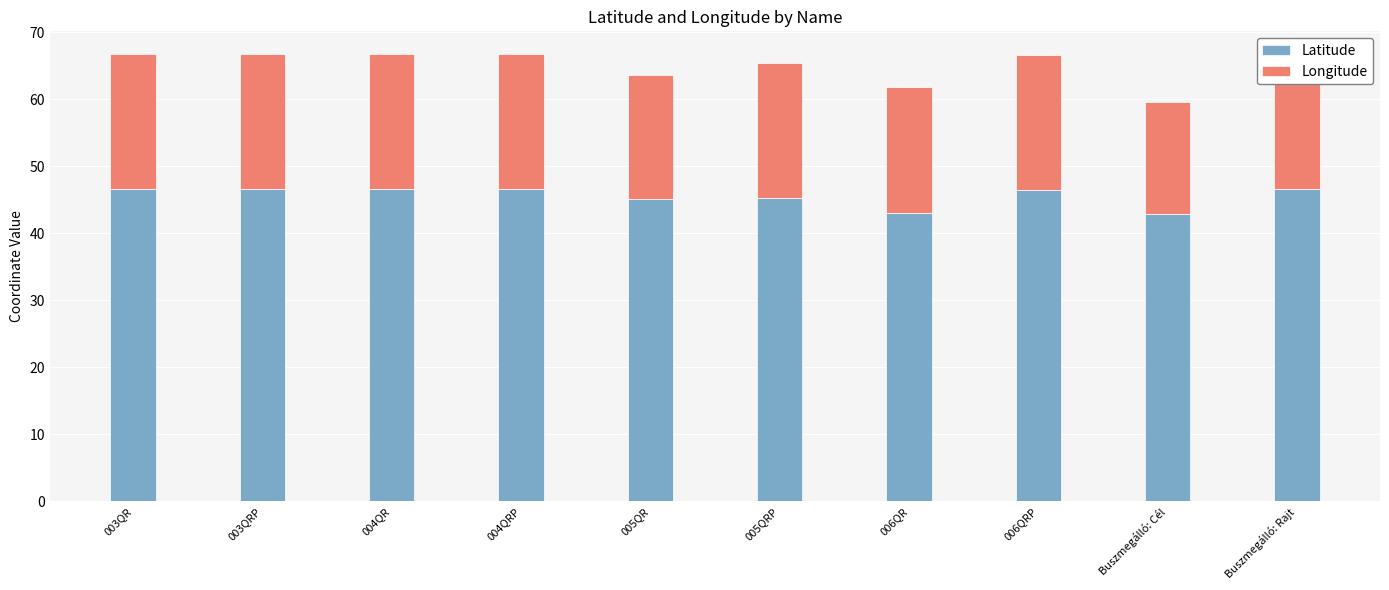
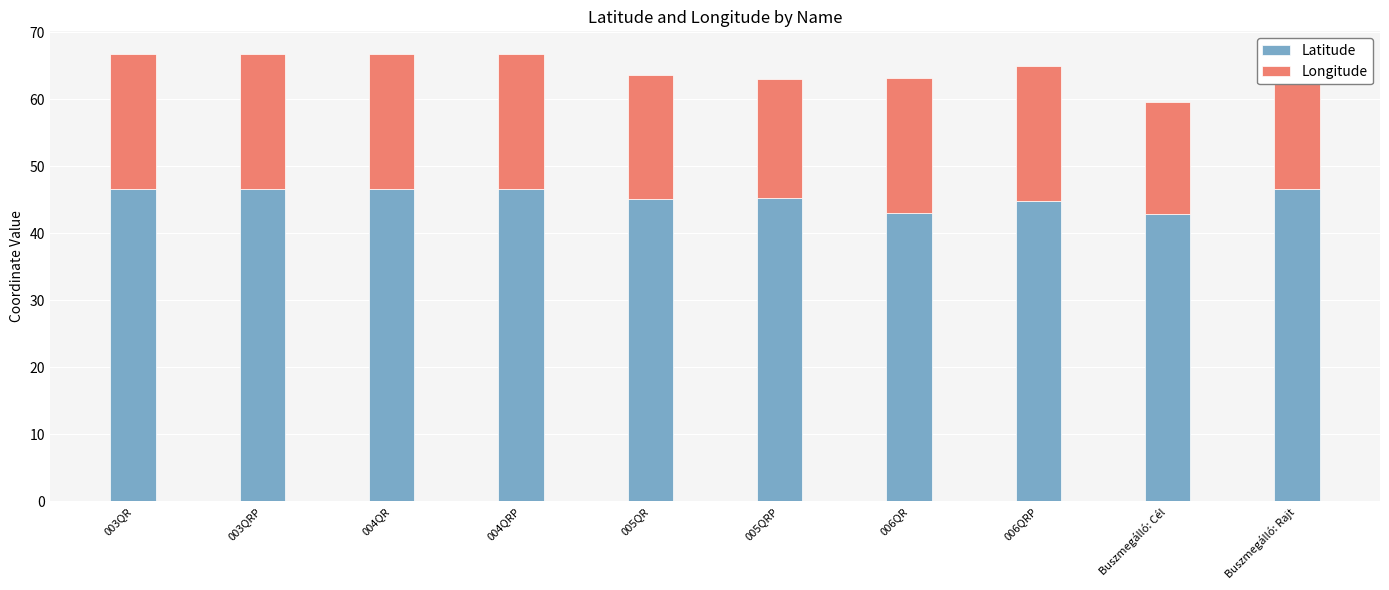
Longitude, 005QRP: 20 -> 18
Longitude, 006QR: 19 -> 20
Latitude, 006QRP: 47 -> 45
